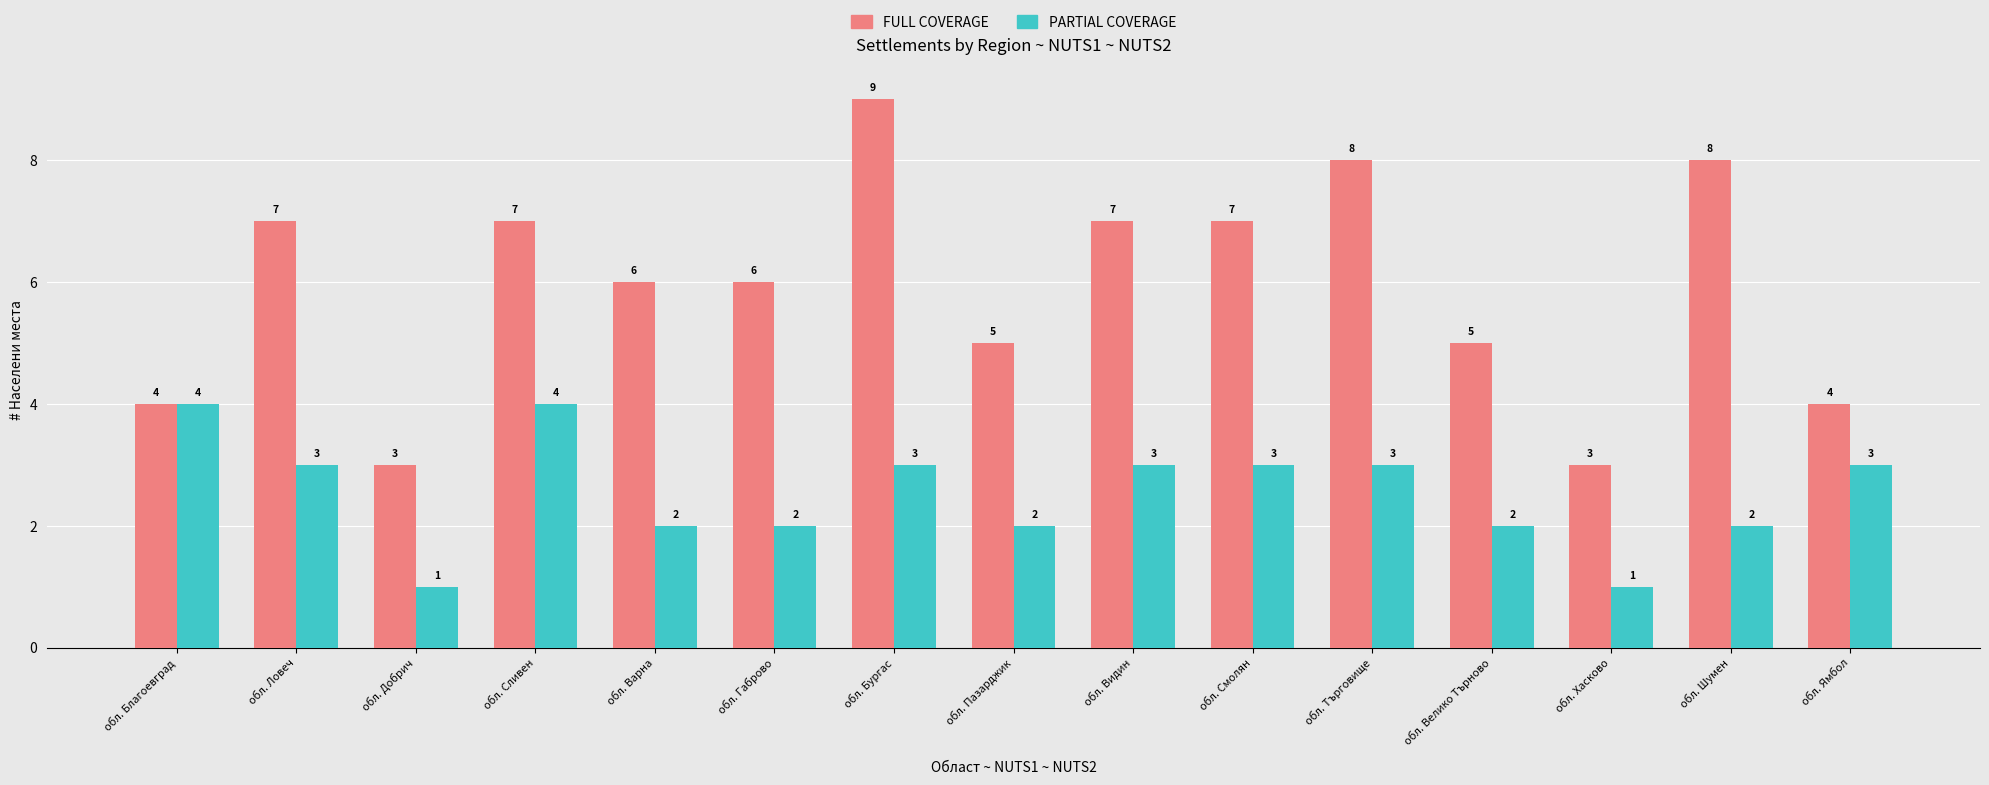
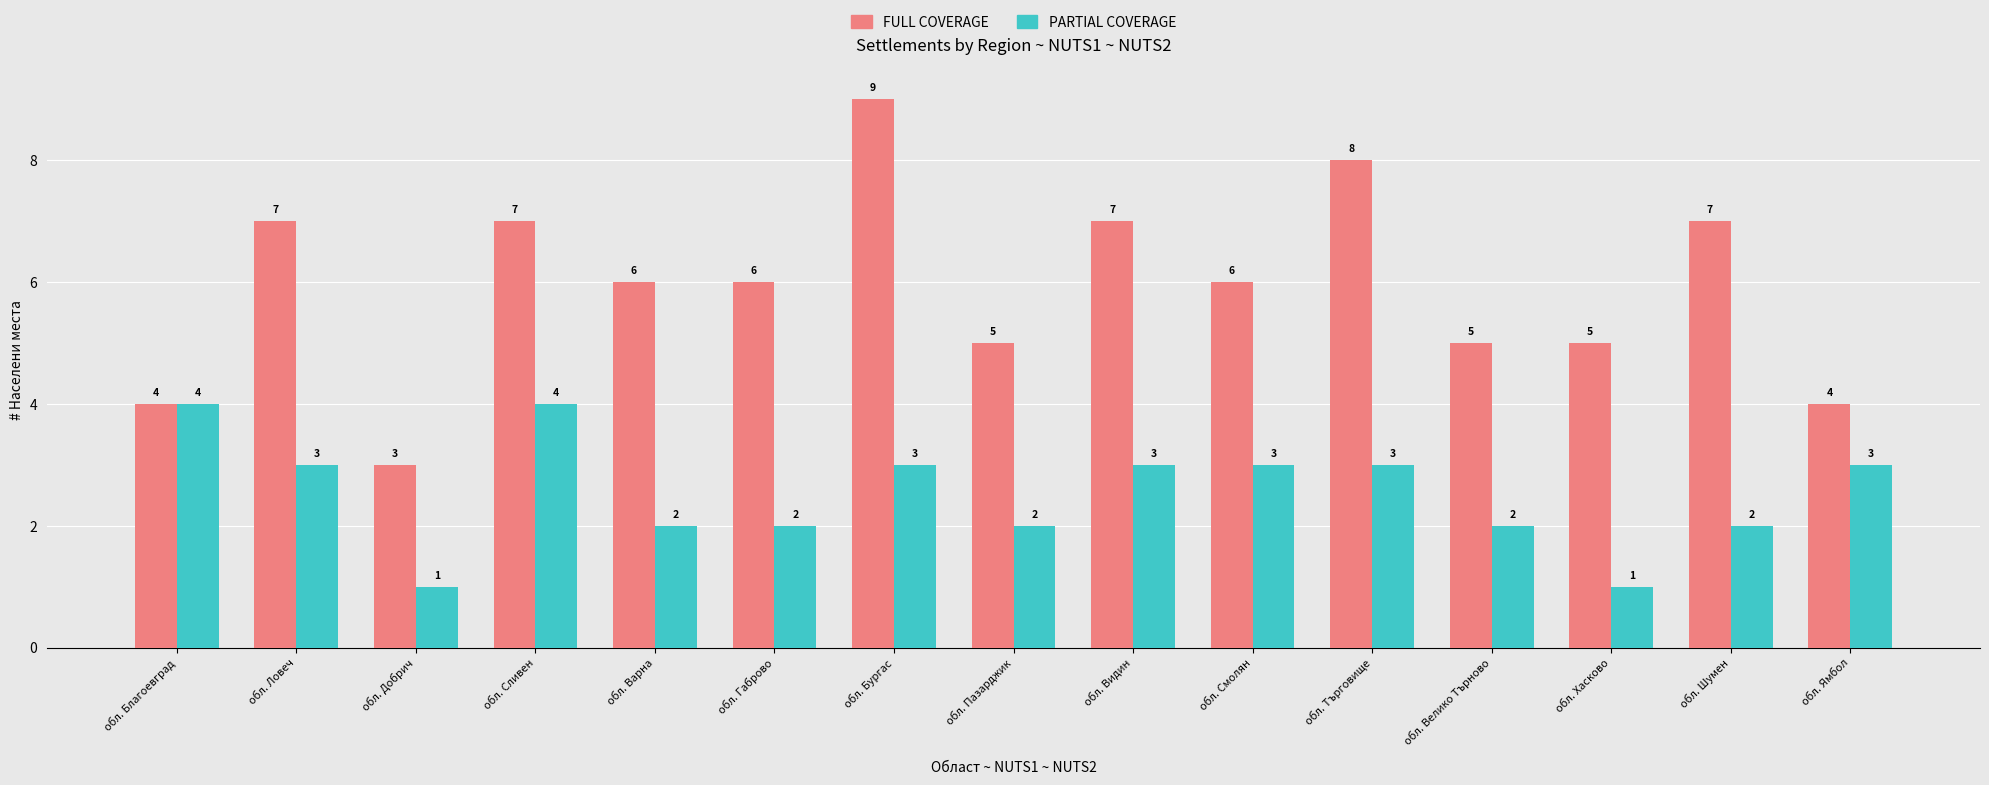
FULL COVERAGE, обл. Смолян: 7 -> 6
FULL COVERAGE, обл. Хасково: 3 -> 5
FULL COVERAGE, обл. Шумен: 8 -> 7
